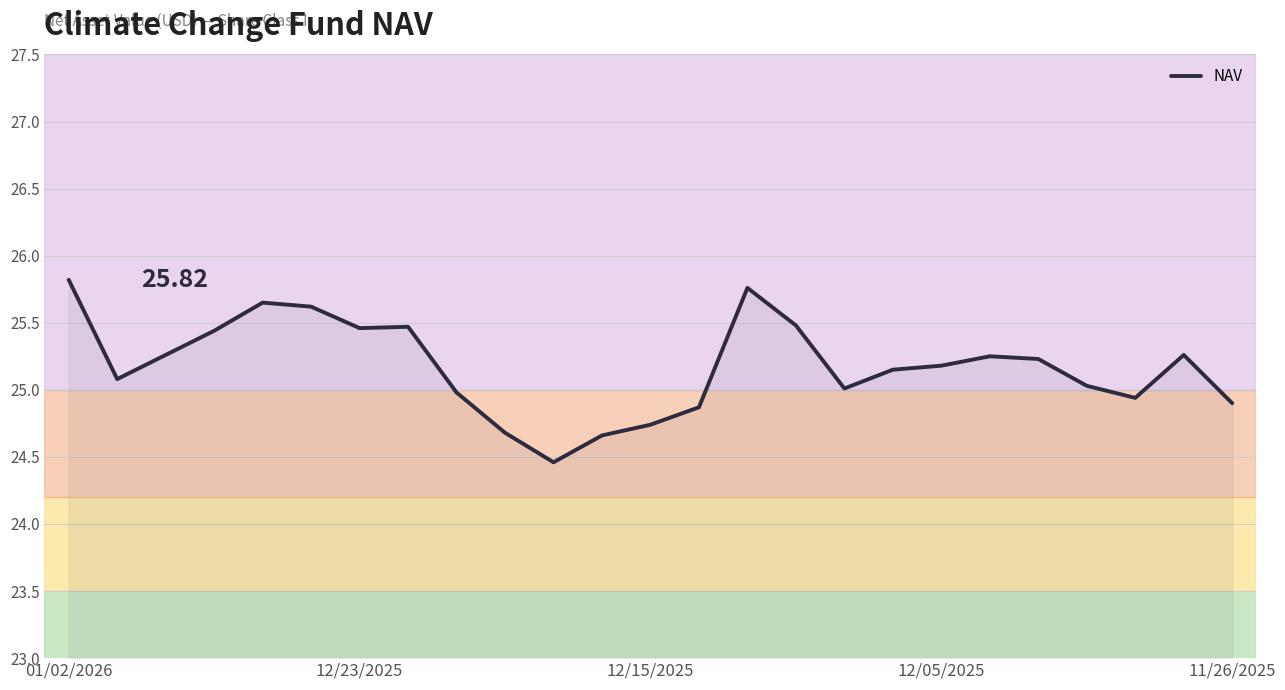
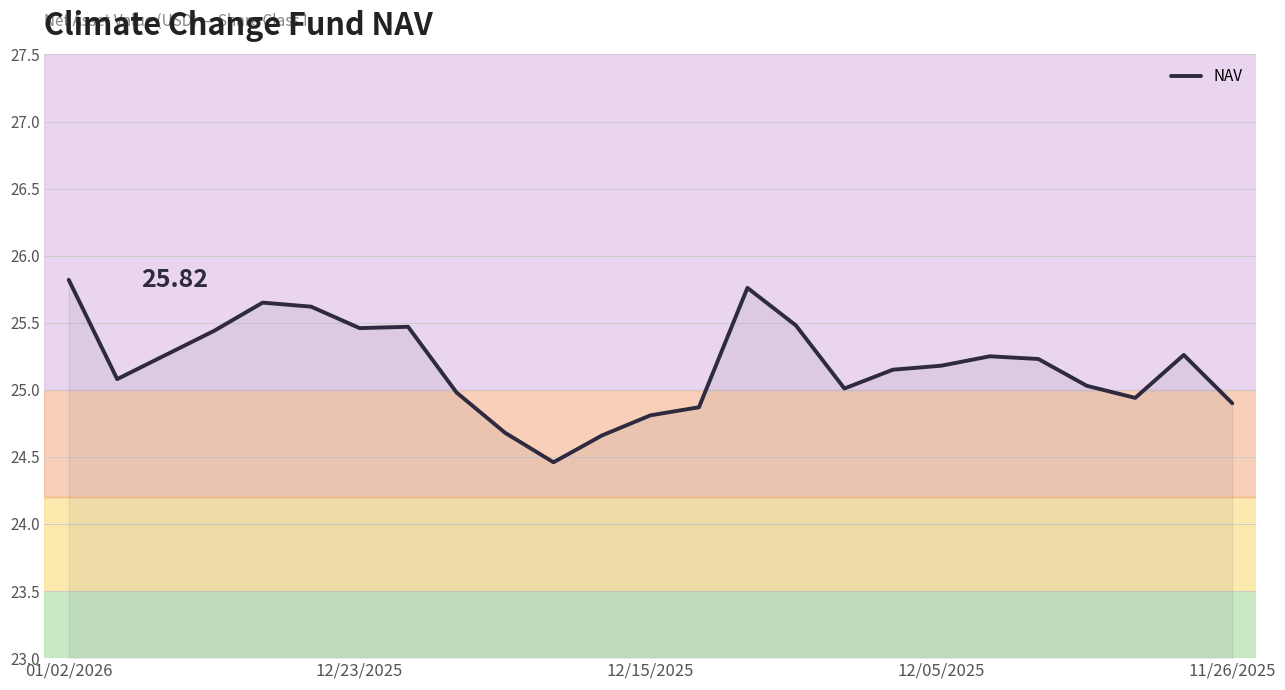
12/15/2025: 24.74 -> 24.81
